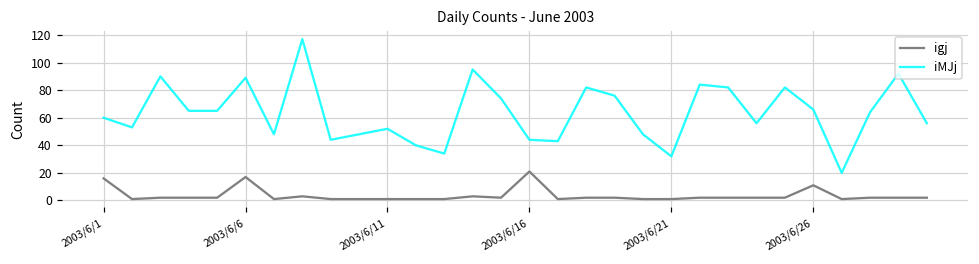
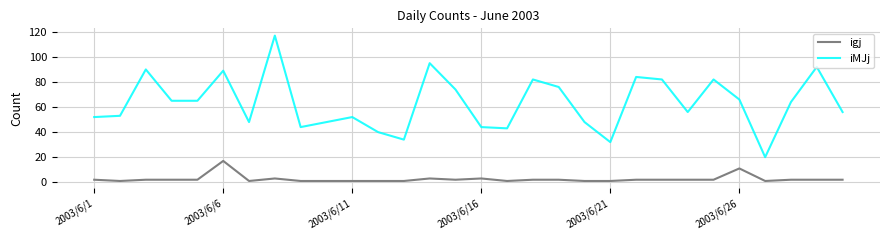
igj, 2003/6/1: 16 -> 2
iMJj, 2003/6/1: 60 -> 52
igj, 2003/6/16: 21 -> 3
